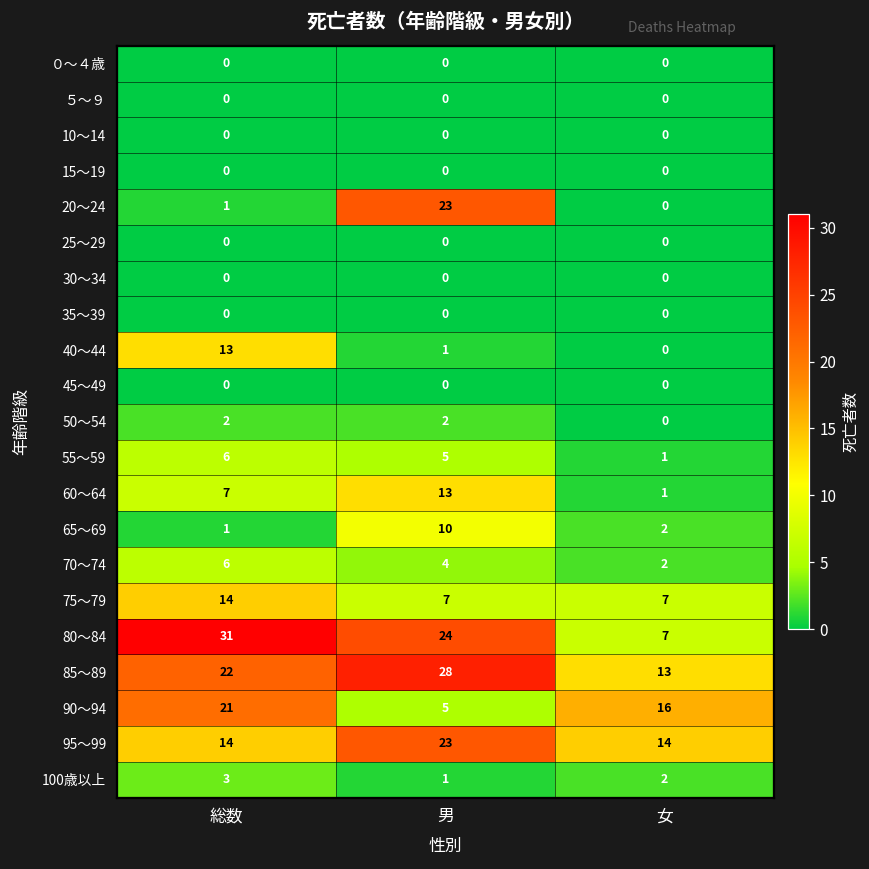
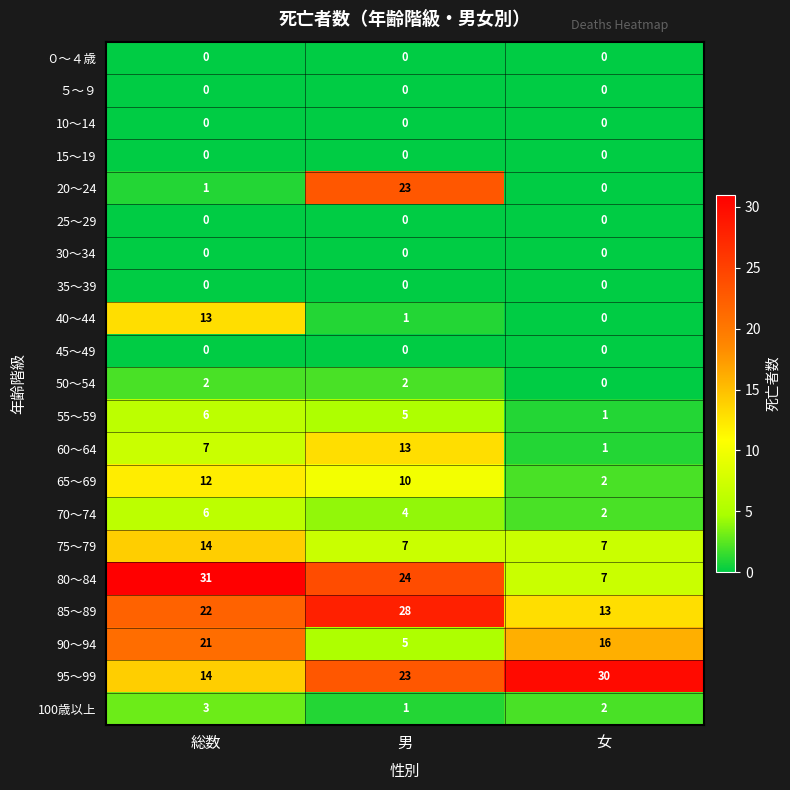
65～69, 総数: 1 -> 12
95～99, 女: 14 -> 30
